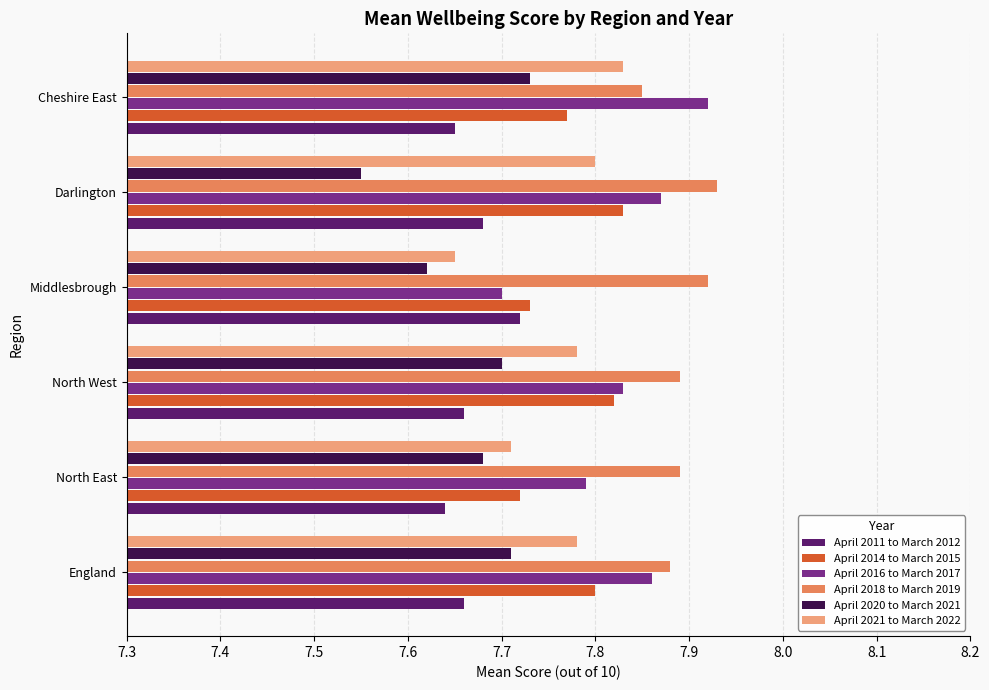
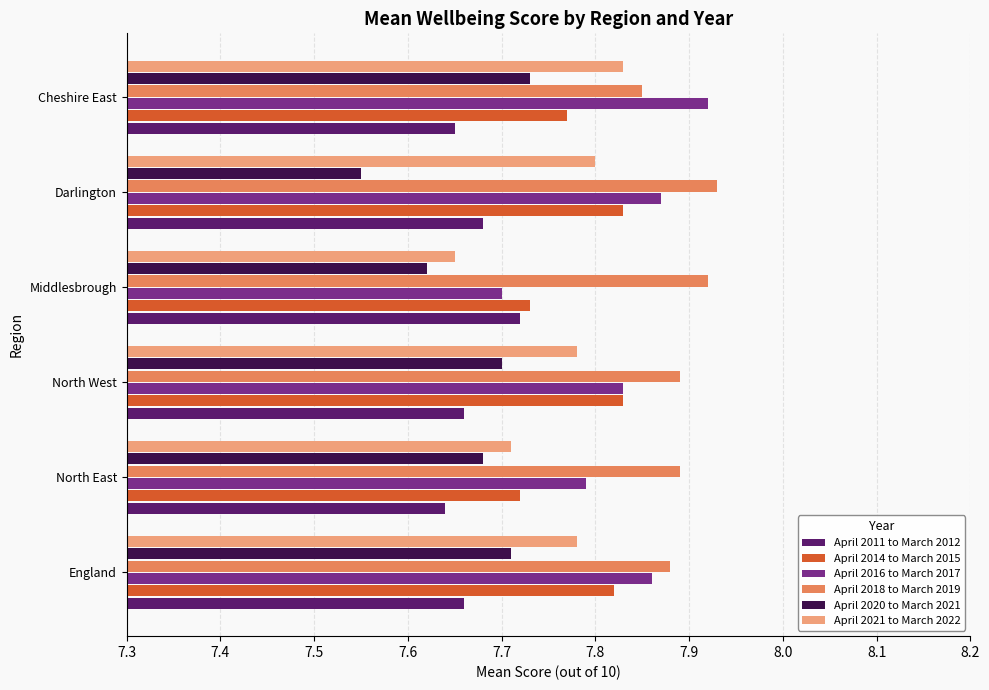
April 2014 to March 2015, North West: 7.82 -> 7.83
April 2014 to March 2015, England: 7.80 -> 7.82
